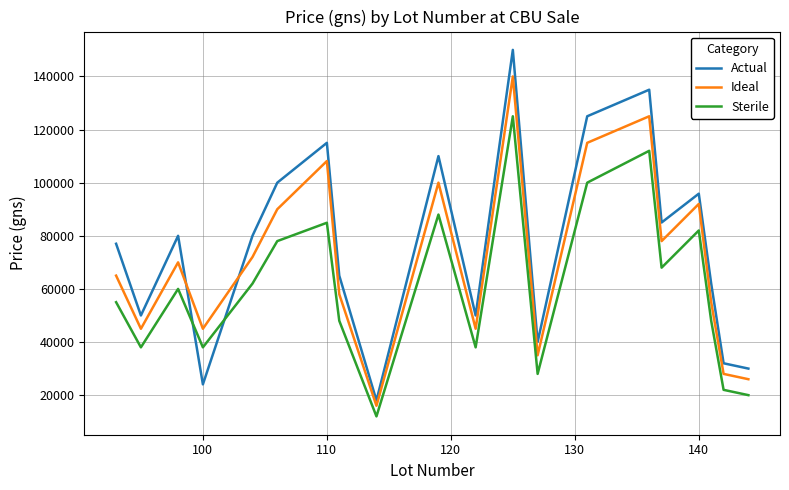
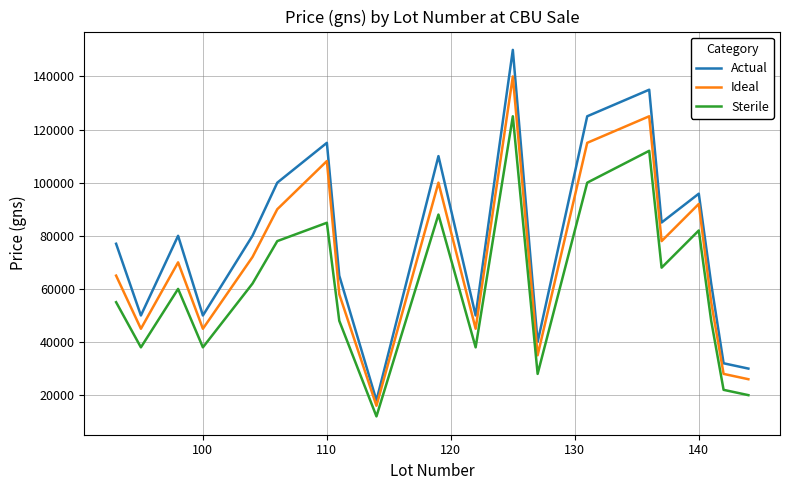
Actual, 100: 24000 -> 50000
